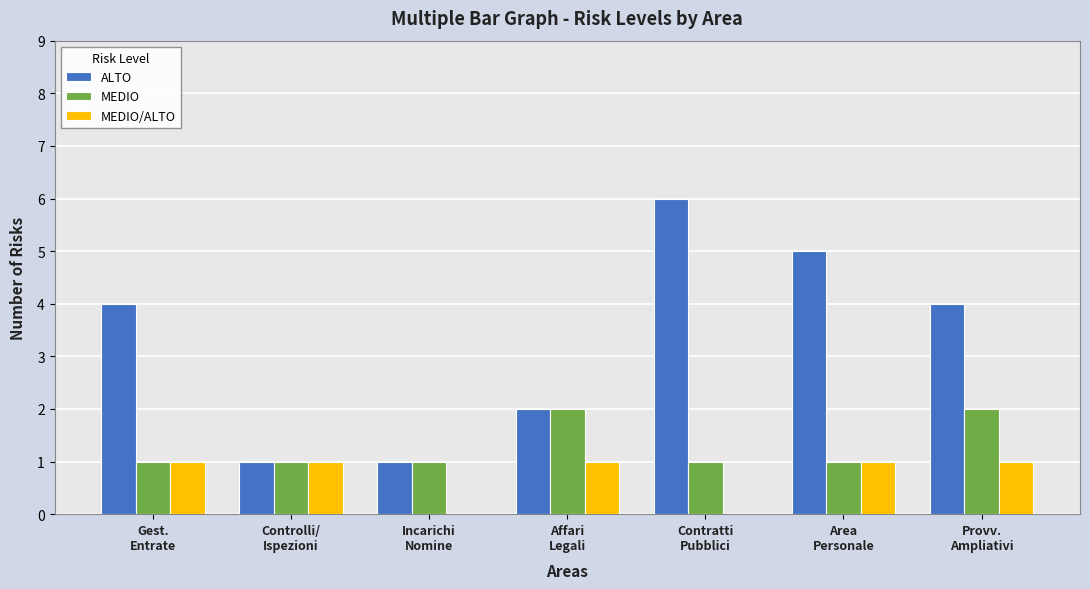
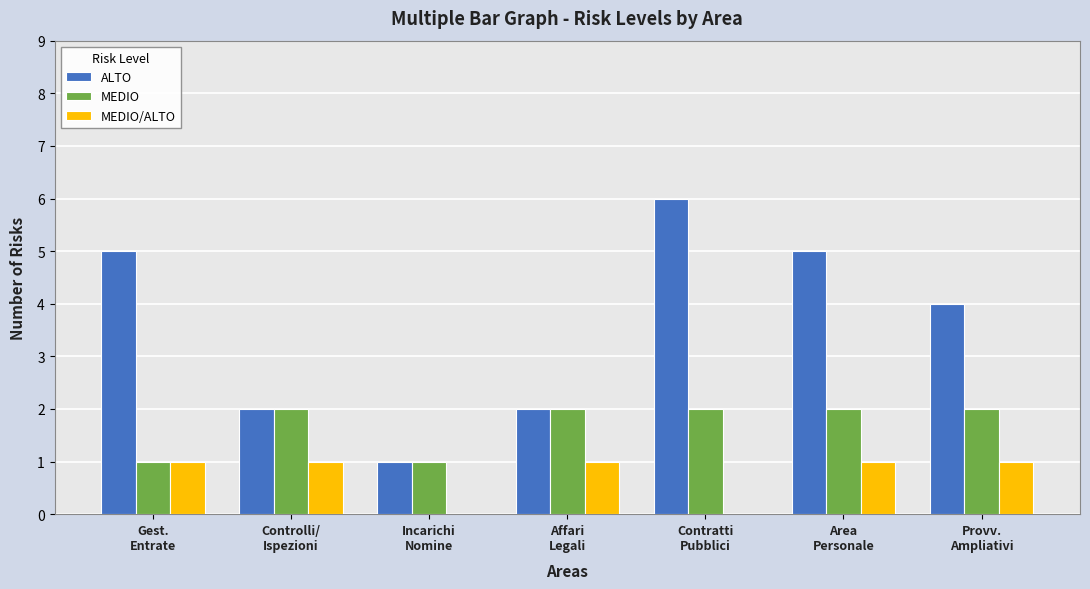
ALTO, Gest. Entrate: 4 -> 5
ALTO, Controlli/ Ispezioni: 1 -> 2
MEDIO, Controlli/ Ispezioni: 1 -> 2
MEDIO, Contratti Pubblici: 1 -> 2
MEDIO, Area Personale: 1 -> 2
